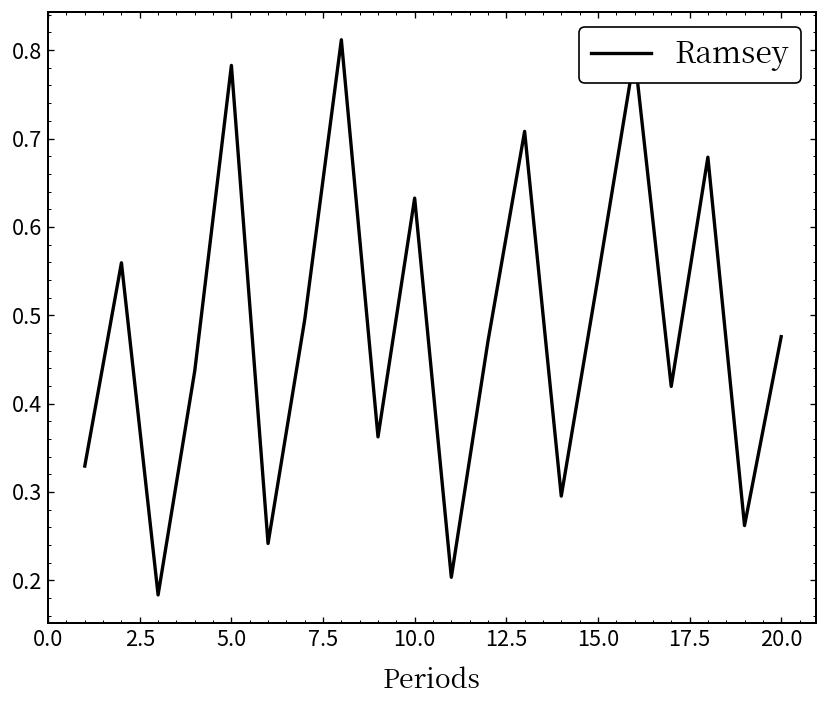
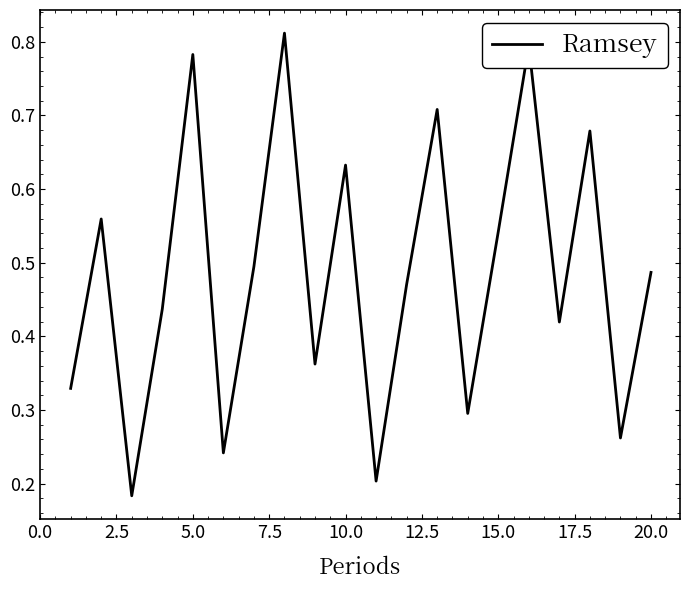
20.0: 0.48 -> 0.49
